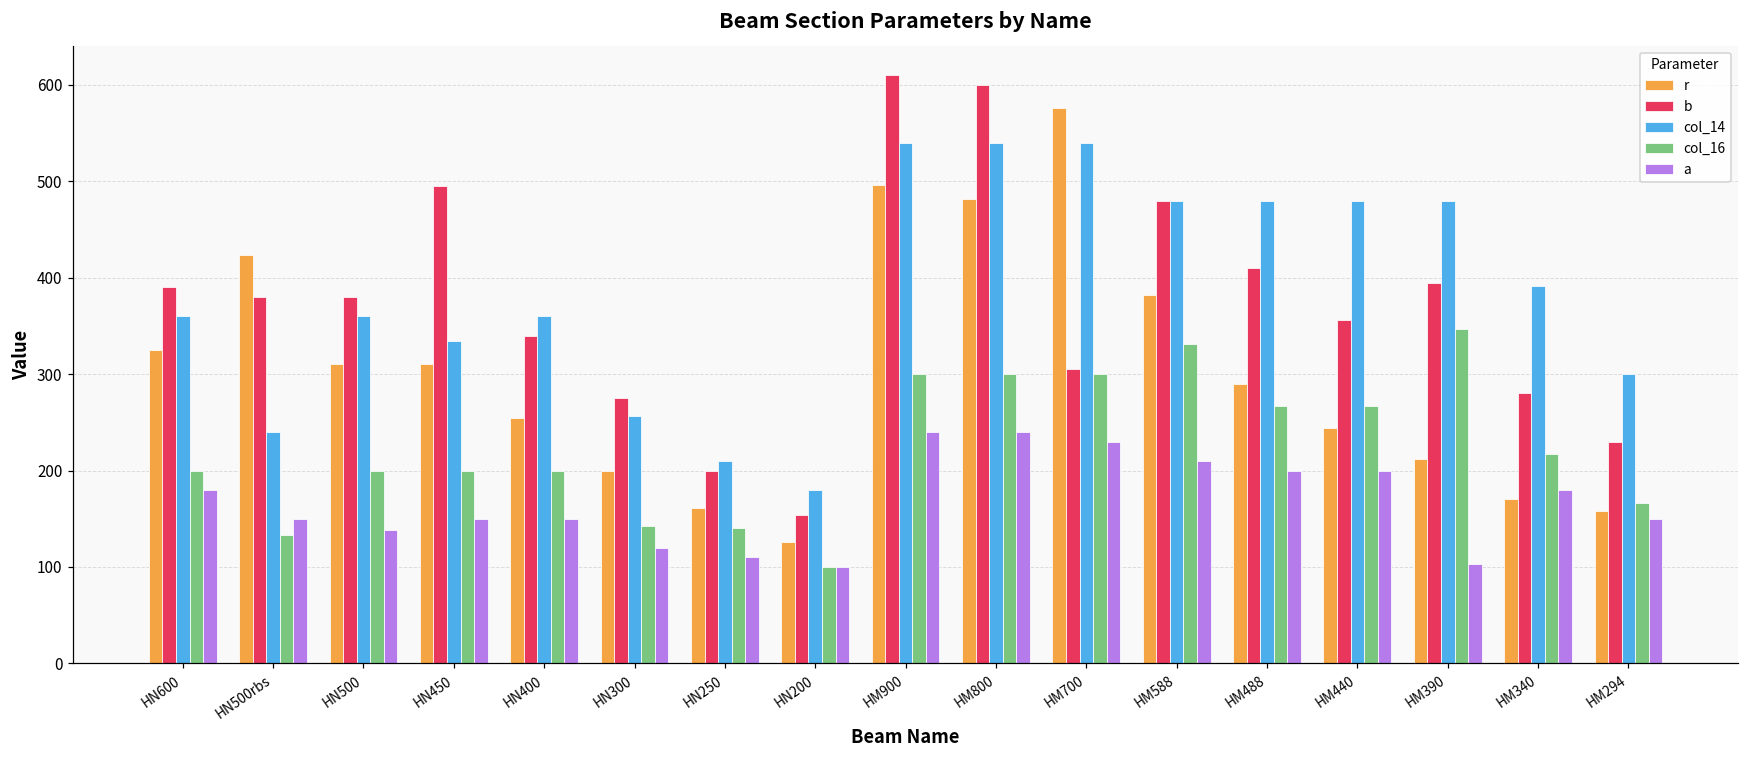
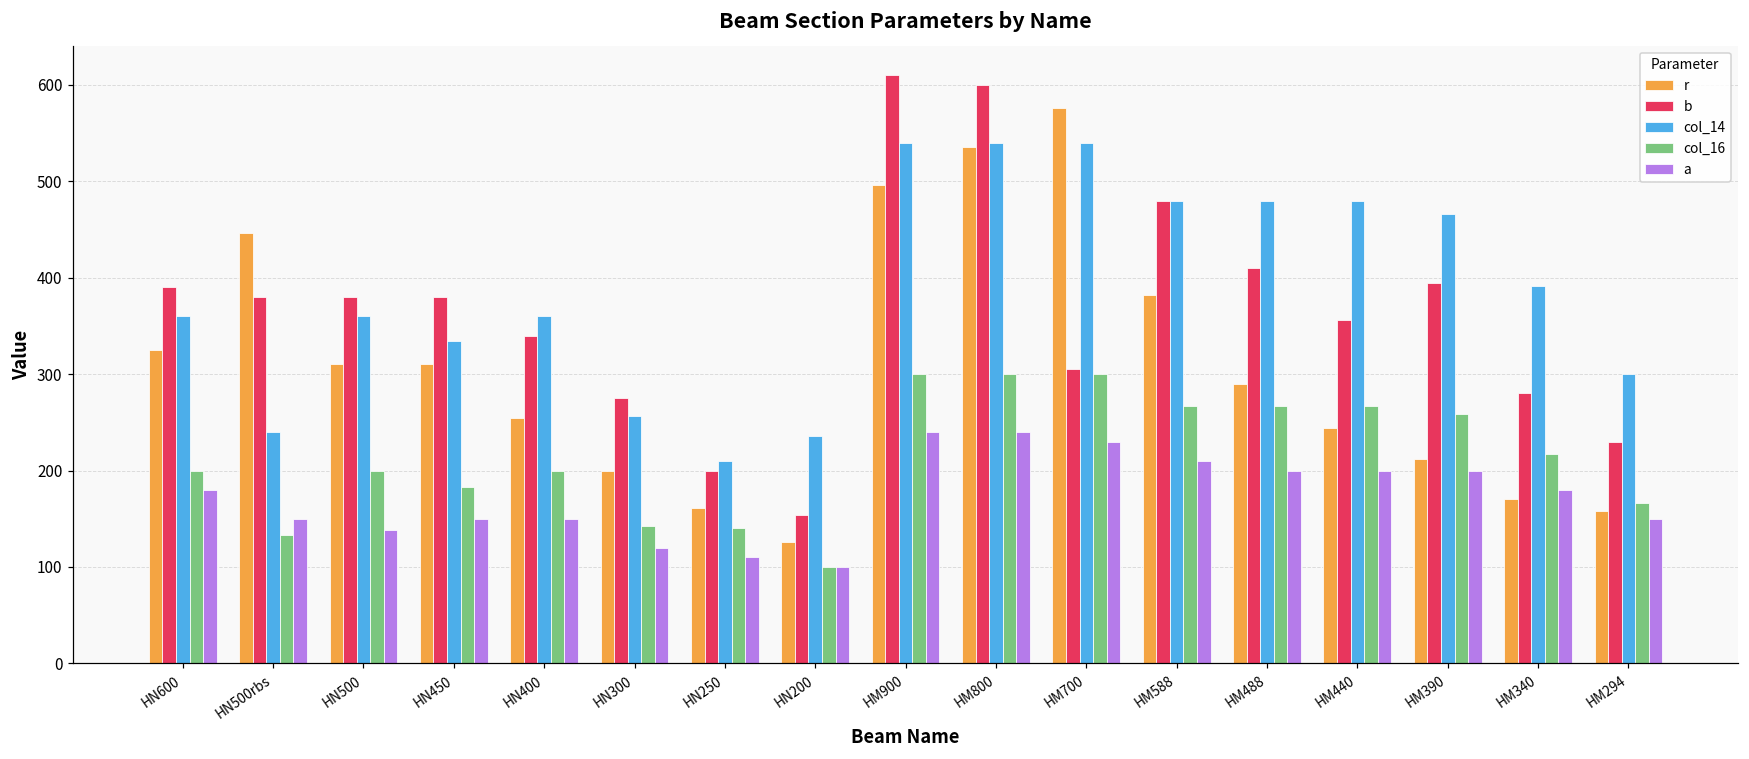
r, HN500rbs: 420 -> 450
b, HN450: 500 -> 380
col_16, HN450: 200 -> 180
col_14, HN200: 180 -> 240
r, HM800: 480 -> 540
col_16, HM588: 330 -> 270
col_14, HM390: 480 -> 470
col_16, HM390: 350 -> 260
a, HM390: 100 -> 200
